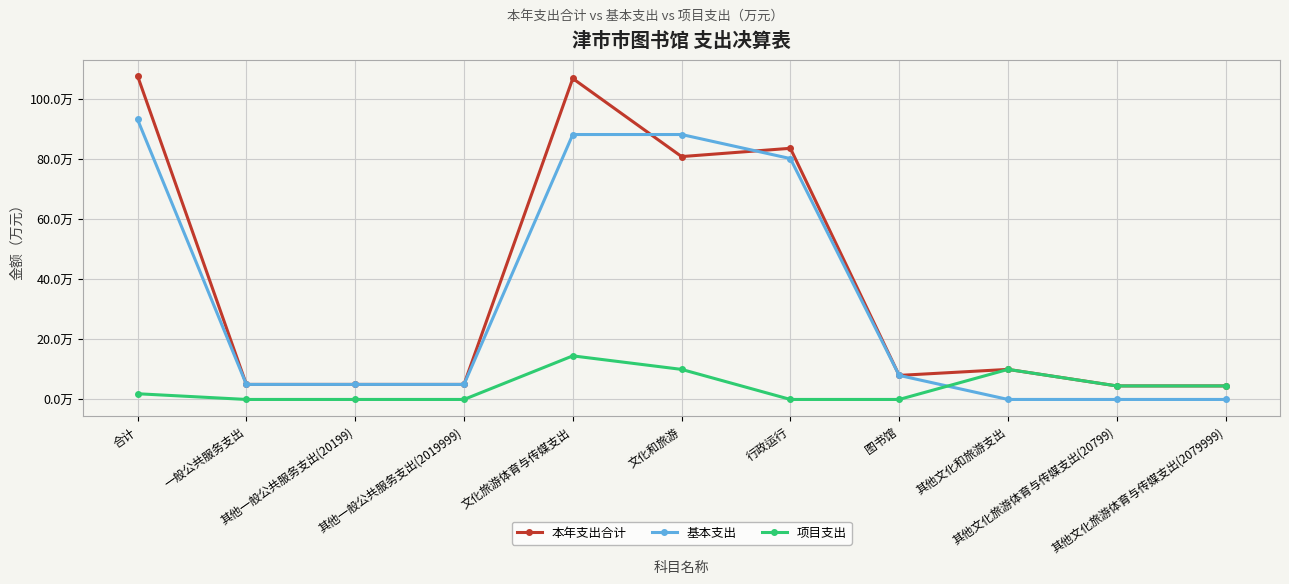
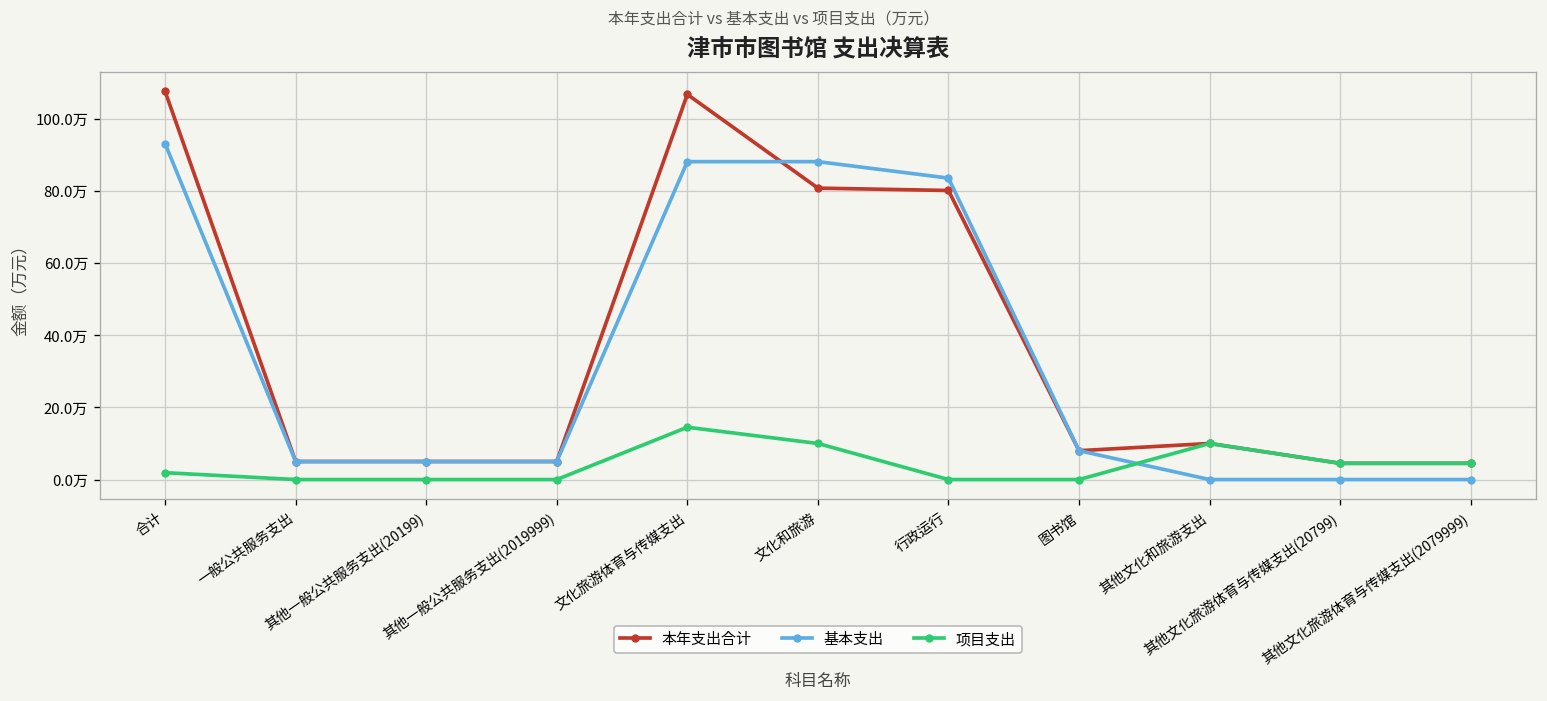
本年支出合计, 行政运行: 84万 -> 80万
基本支出, 行政运行: 80万 -> 84万
